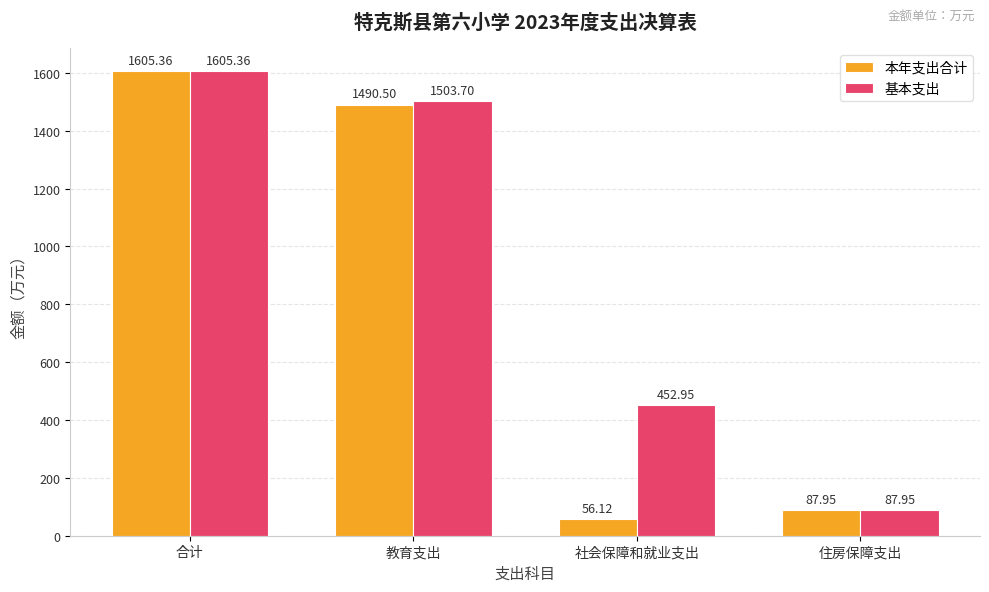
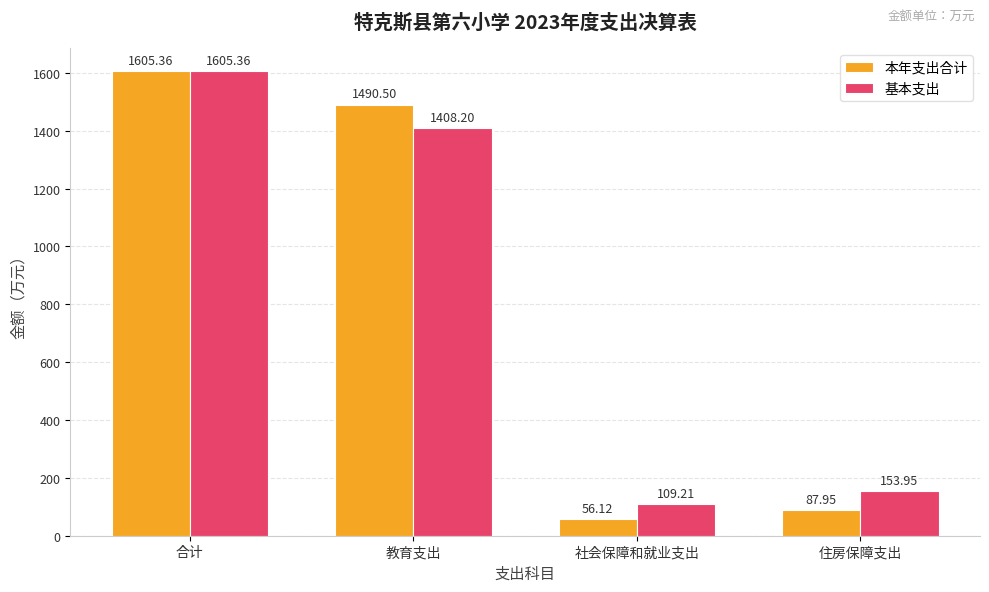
基本支出, 教育支出: 1503.70 -> 1408.20
基本支出, 社会保障和就业支出: 452.95 -> 109.21
基本支出, 住房保障支出: 87.95 -> 153.95
